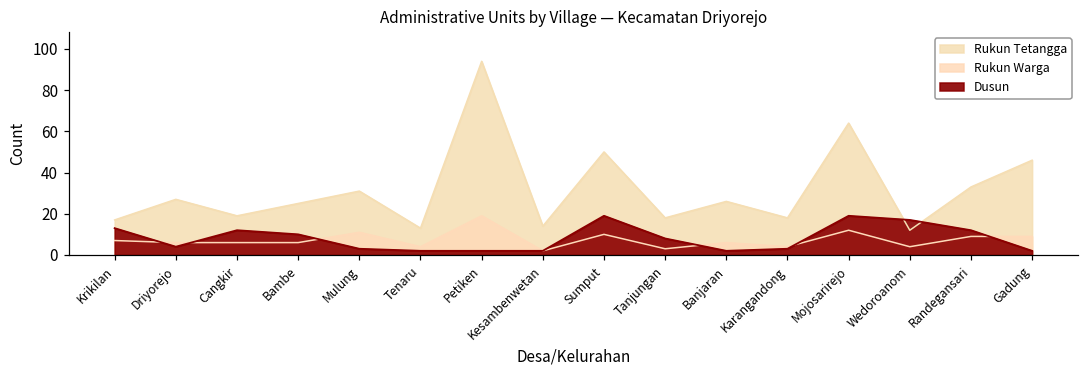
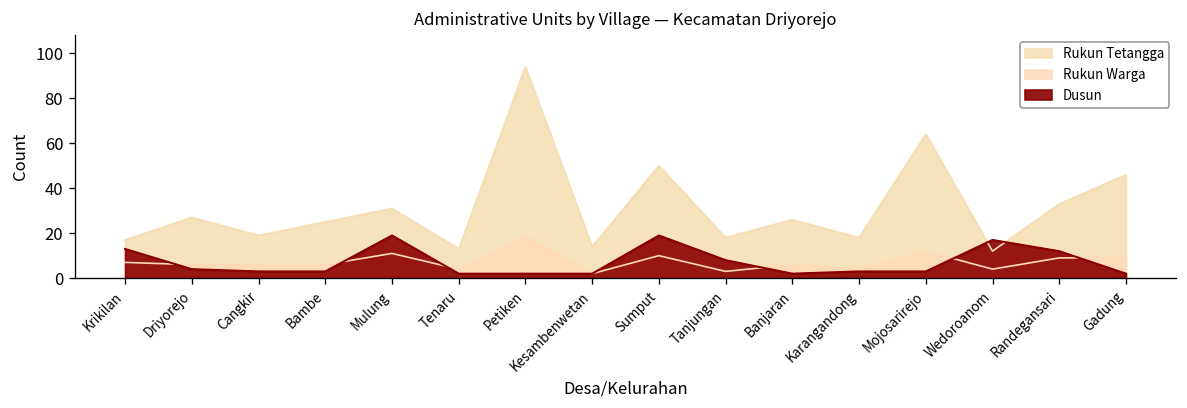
Dusun, Cangkir: 12 -> 3
Dusun, Bambe: 10 -> 3
Dusun, Mulung: 3 -> 19
Dusun, Mojosarirejo: 19 -> 3
